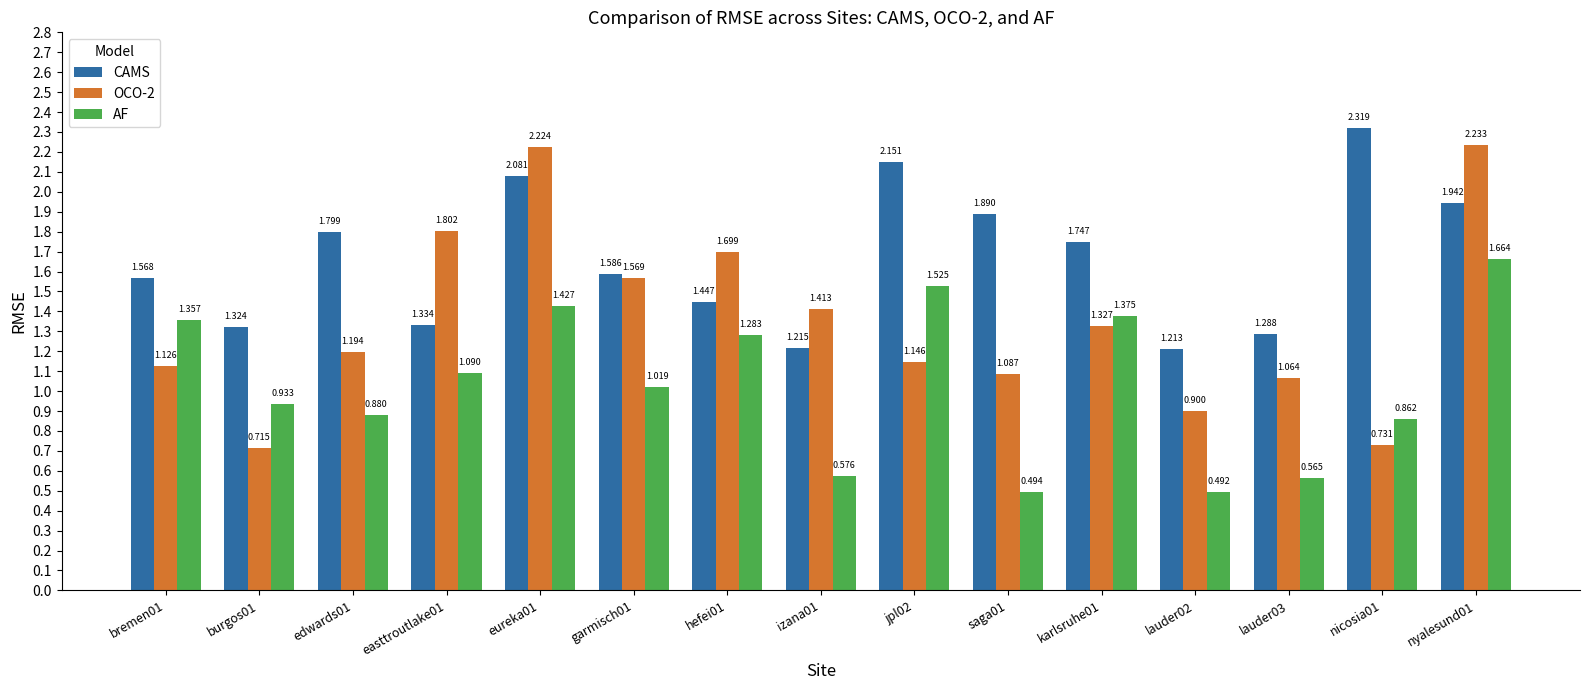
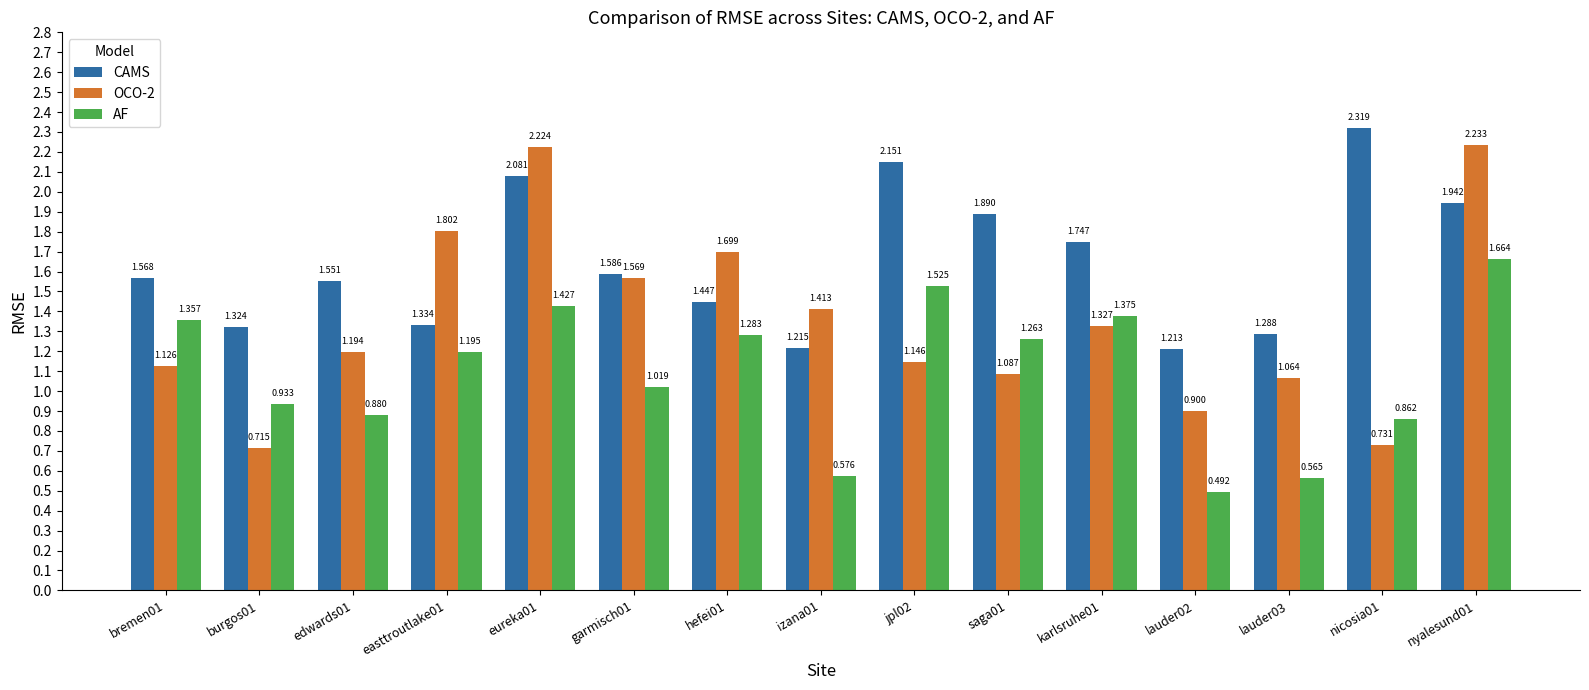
CAMS, edwards01: 1.799 -> 1.551
AF, easttroutlake01: 1.090 -> 1.195
AF, saga01: 0.494 -> 1.263
